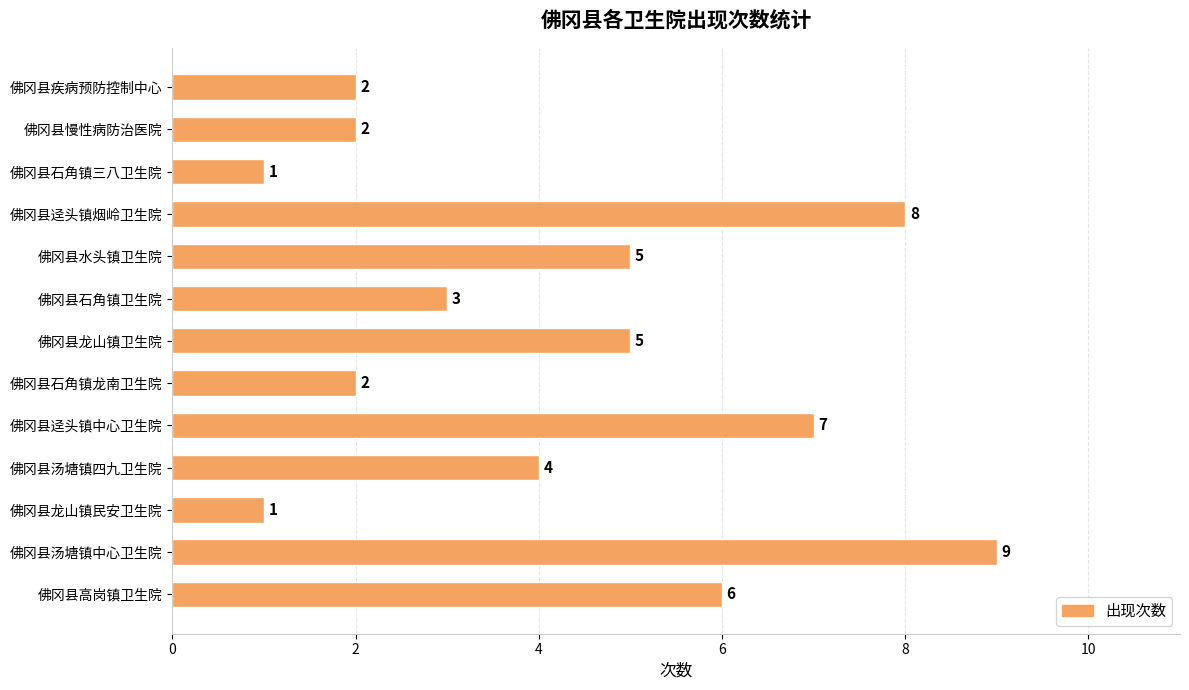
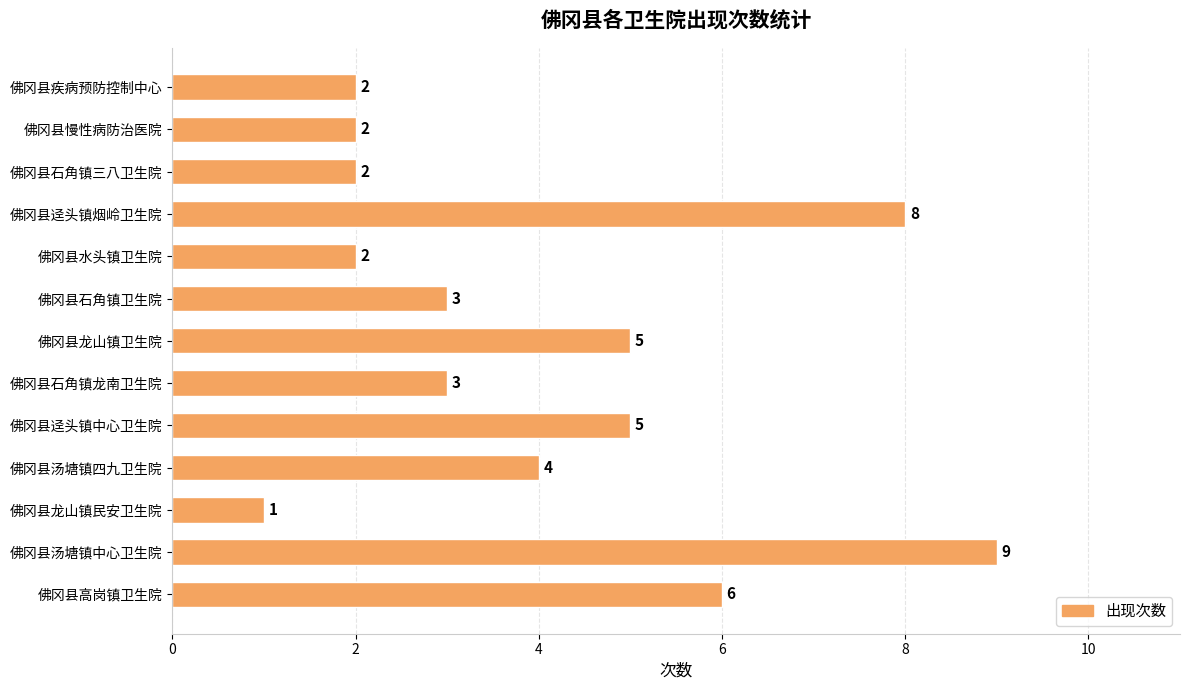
佛冈县石角镇三八卫生院: 1 -> 2
佛冈县水头镇卫生院: 5 -> 2
佛冈县石角镇龙南卫生院: 2 -> 3
佛冈县迳头镇中心卫生院: 7 -> 5
